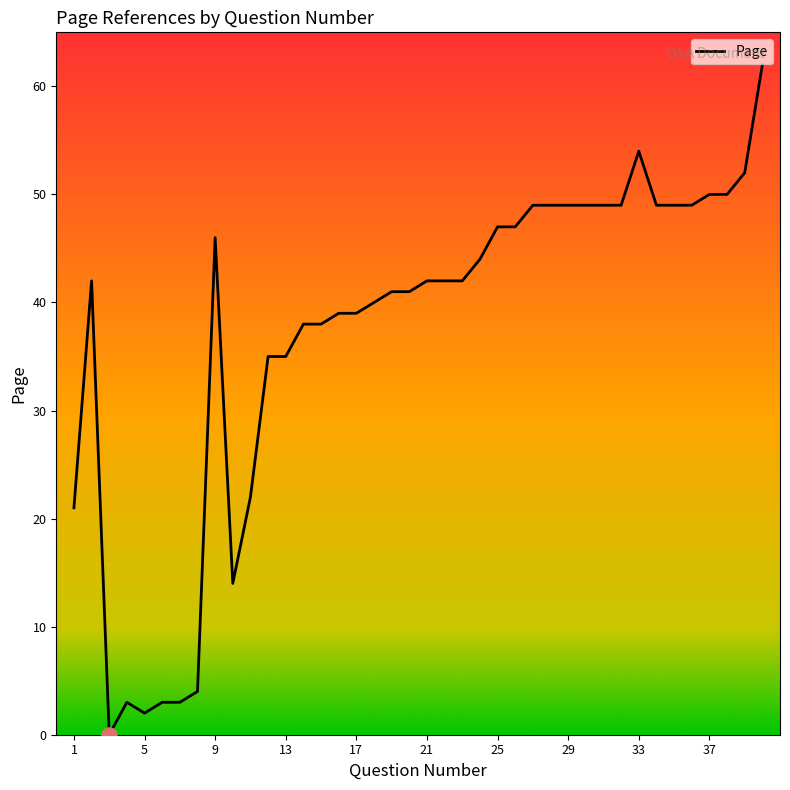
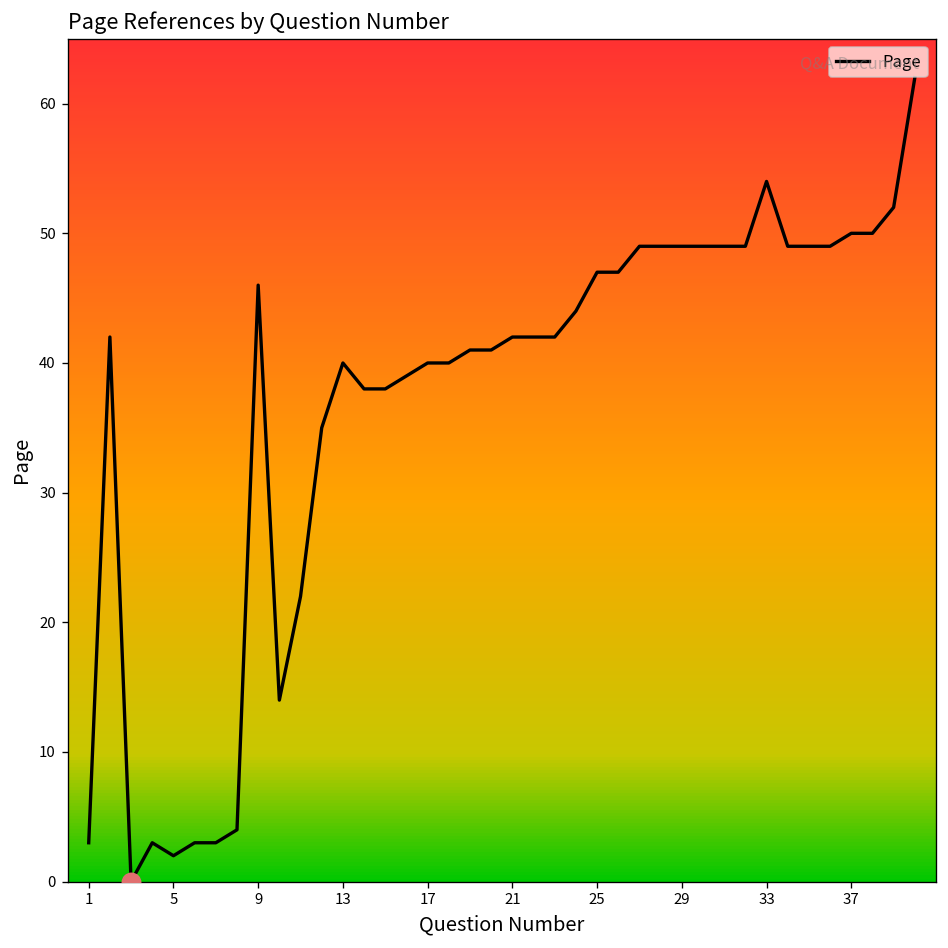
Page, 1: 21 -> 3
Page, 13: 35 -> 40
Page, 17: 39 -> 40
